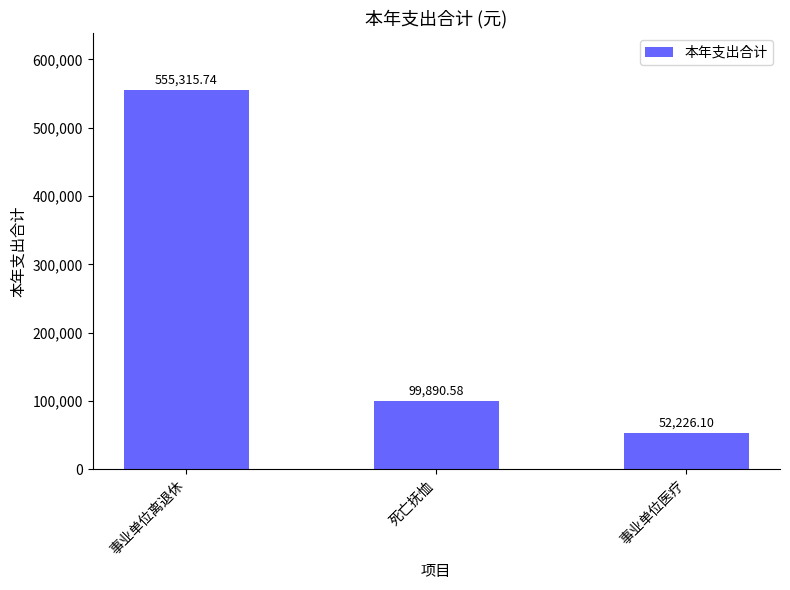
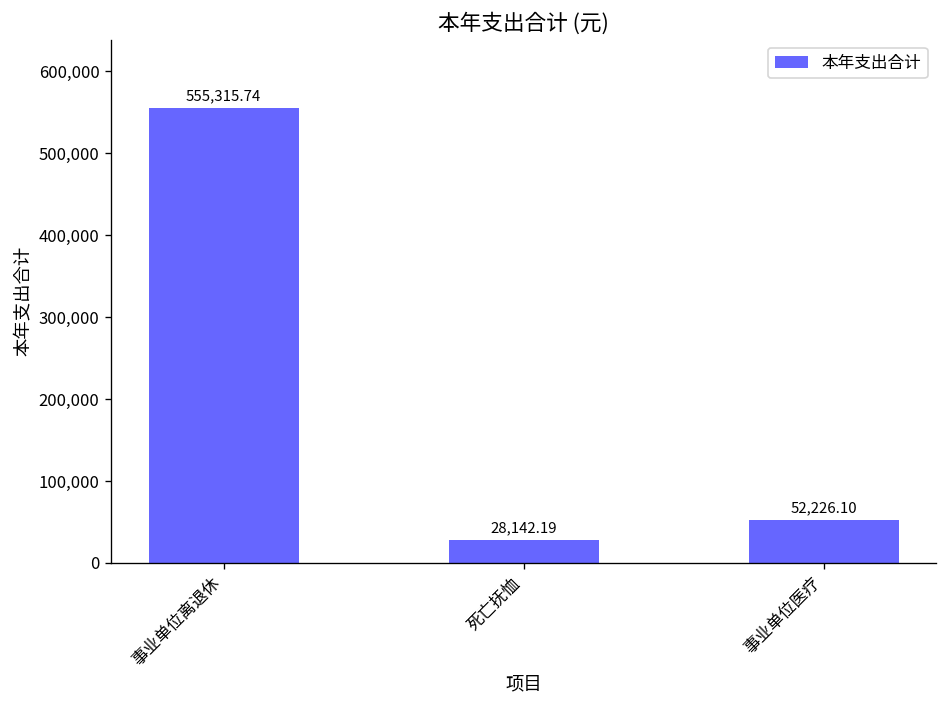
死亡抚恤: 99,890.58 -> 28,142.19
